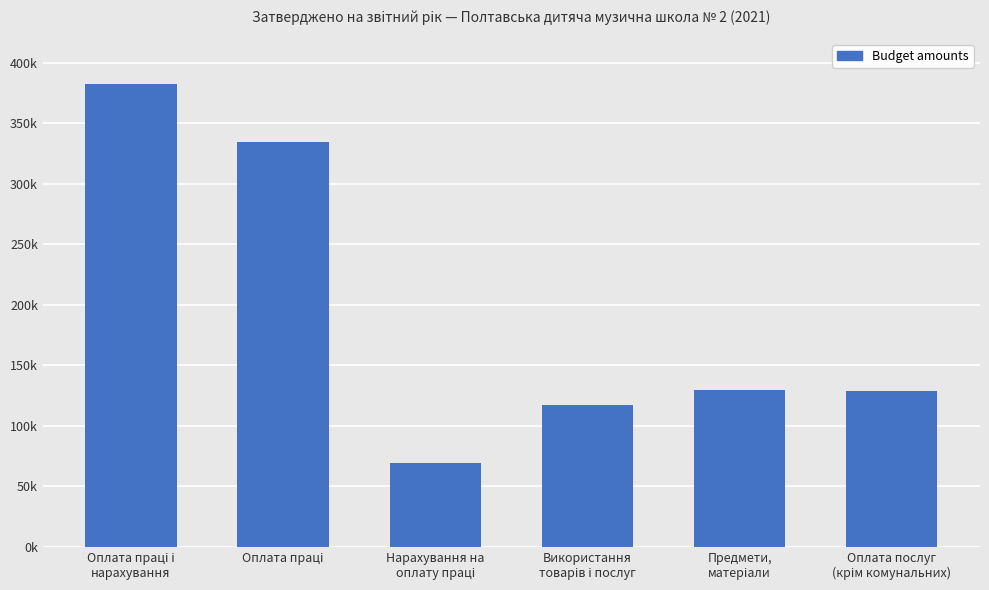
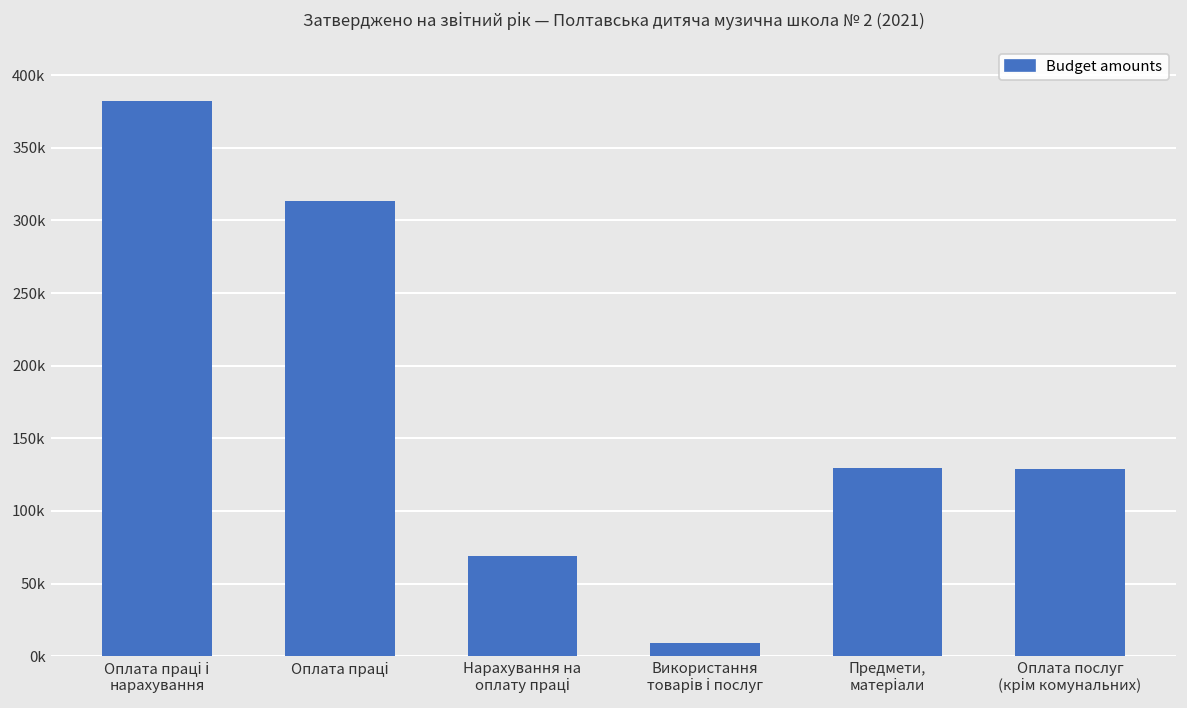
Оплата праці: 335000 -> 313000
Використання товарів і послуг: 117000 -> 9000
